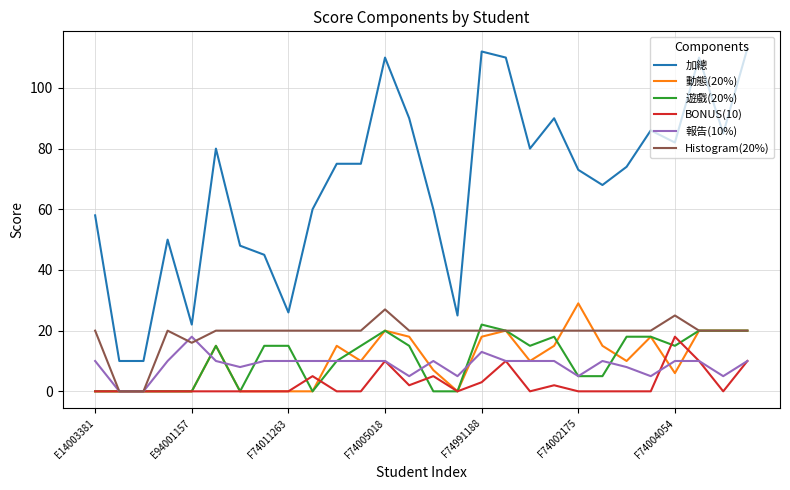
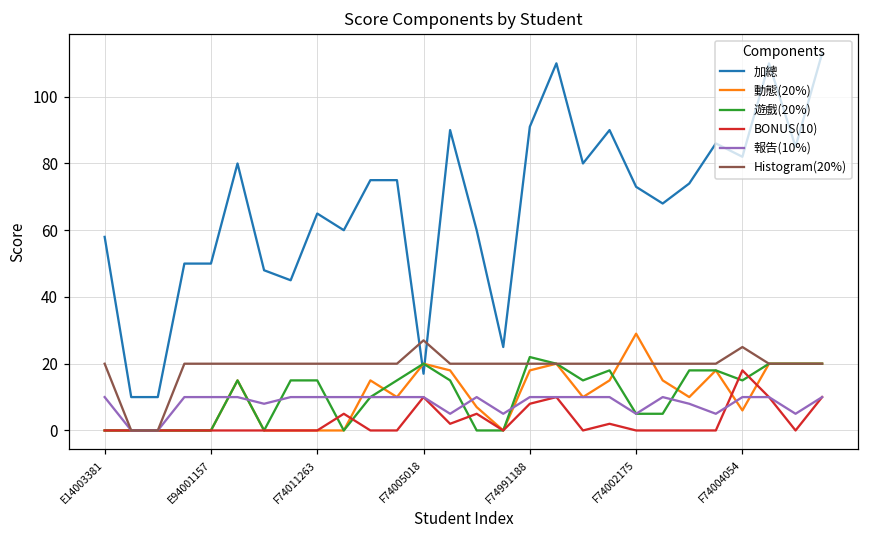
加總, E94001157: 22 -> 50
報告(10%), E94001157: 18 -> 10
Histogram(20%), E94001157: 16 -> 20
加總, F74011263: 26 -> 65
加總, F74005018: 110 -> 17
加總, F74991188: 112 -> 91
BONUS(10), F74991188: 3 -> 8
報告(10%), F74991188: 13 -> 10
